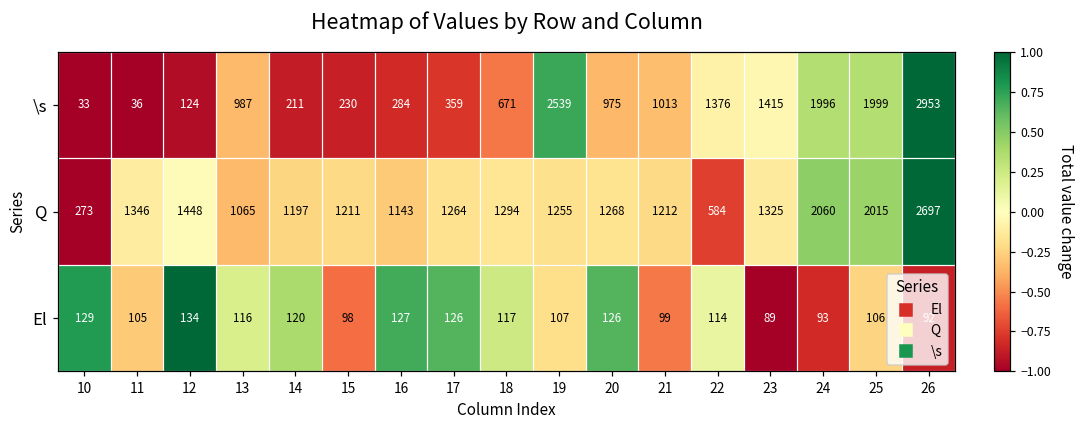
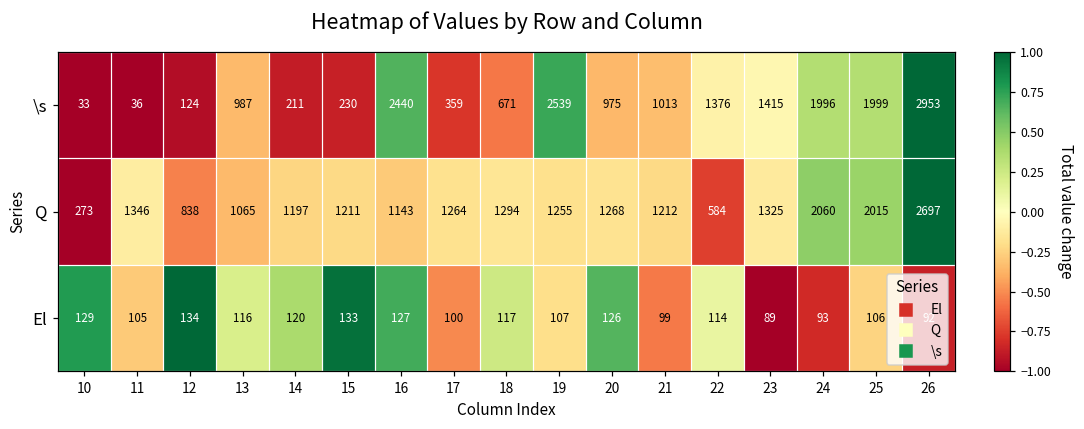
\s, 16: 284 -> 2440
Q, 12: 1448 -> 838
El, 15: 98 -> 133
El, 17: 126 -> 100
